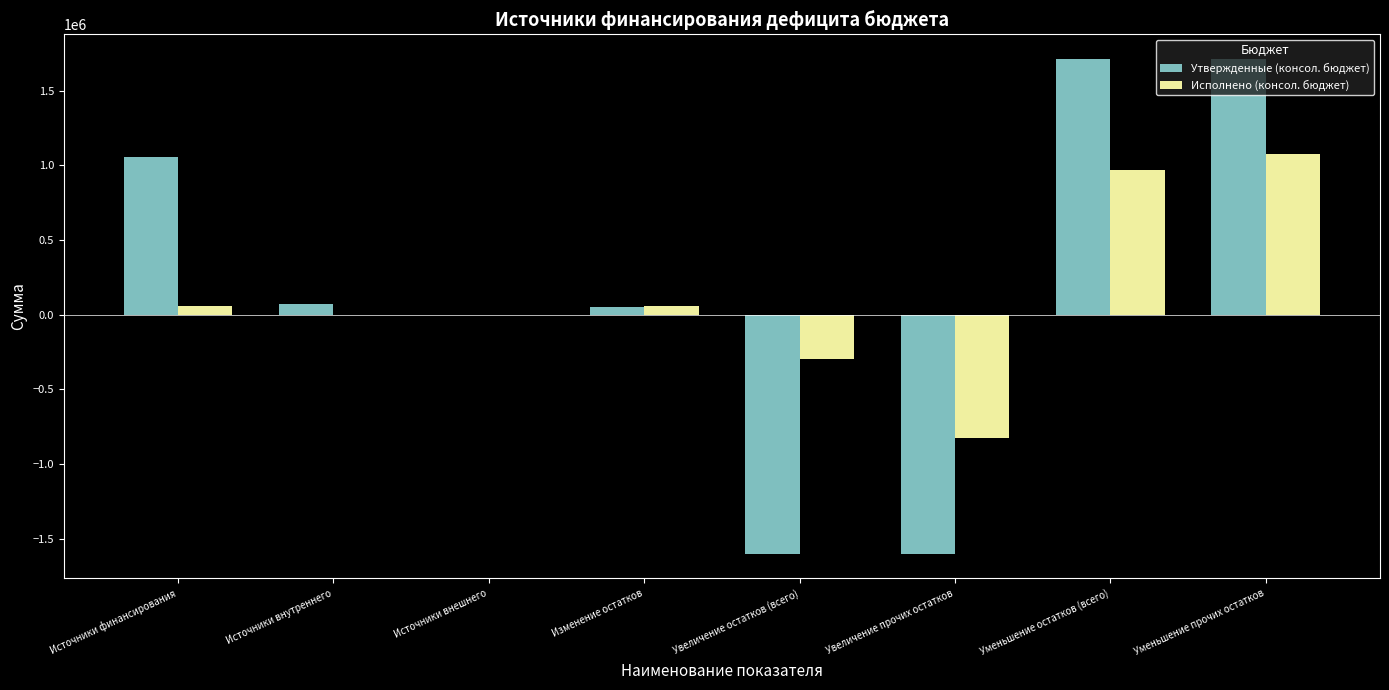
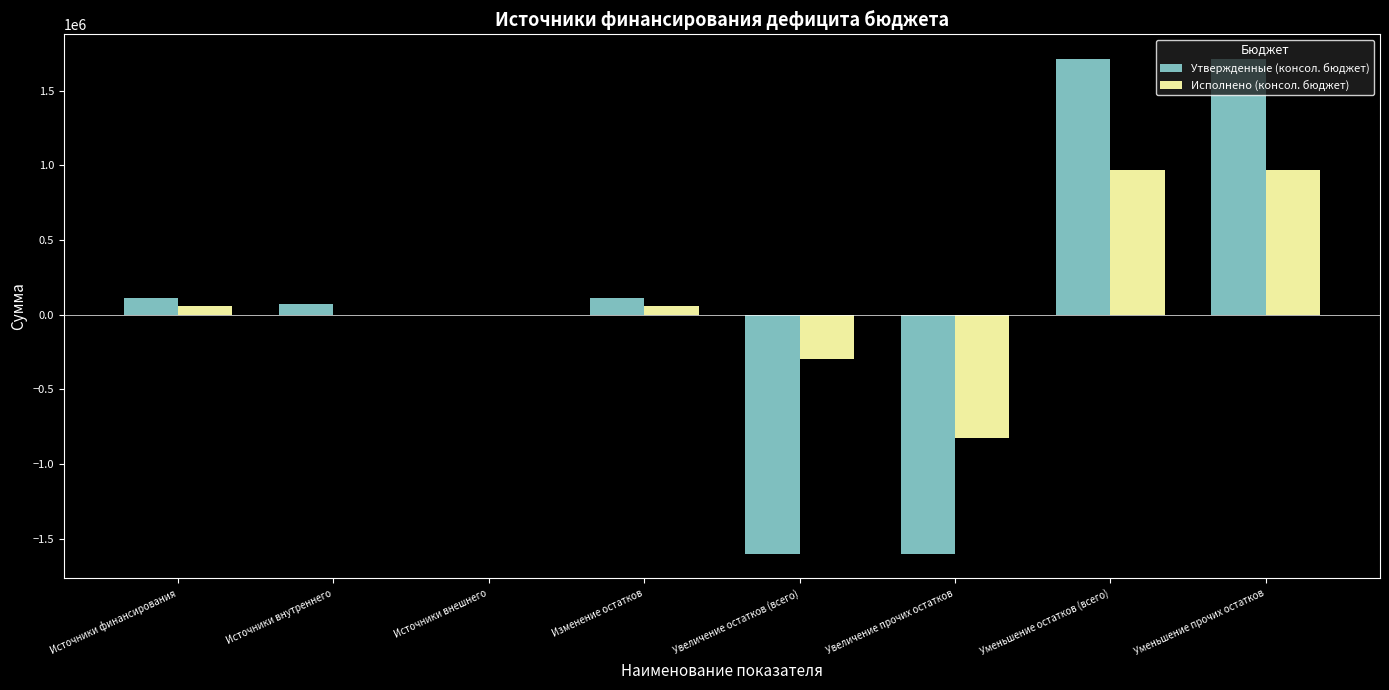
Утвержденные (консол. бюджет), Источники финансирования: 1060000 -> 110000
Утвержденные (консол. бюджет), Изменение остатков: 50000 -> 110000
Исполнено (консол. бюджет), Уменьшение прочих остатков: 1070000 -> 970000
